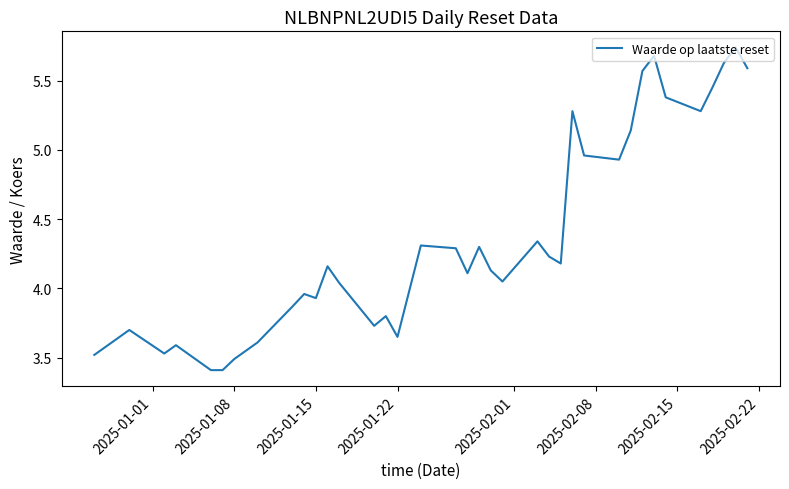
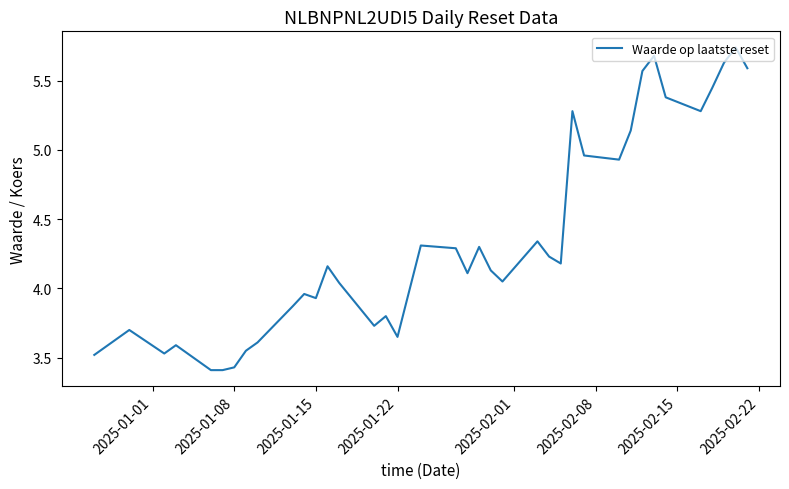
2025-01-08: 3.49 -> 3.43
